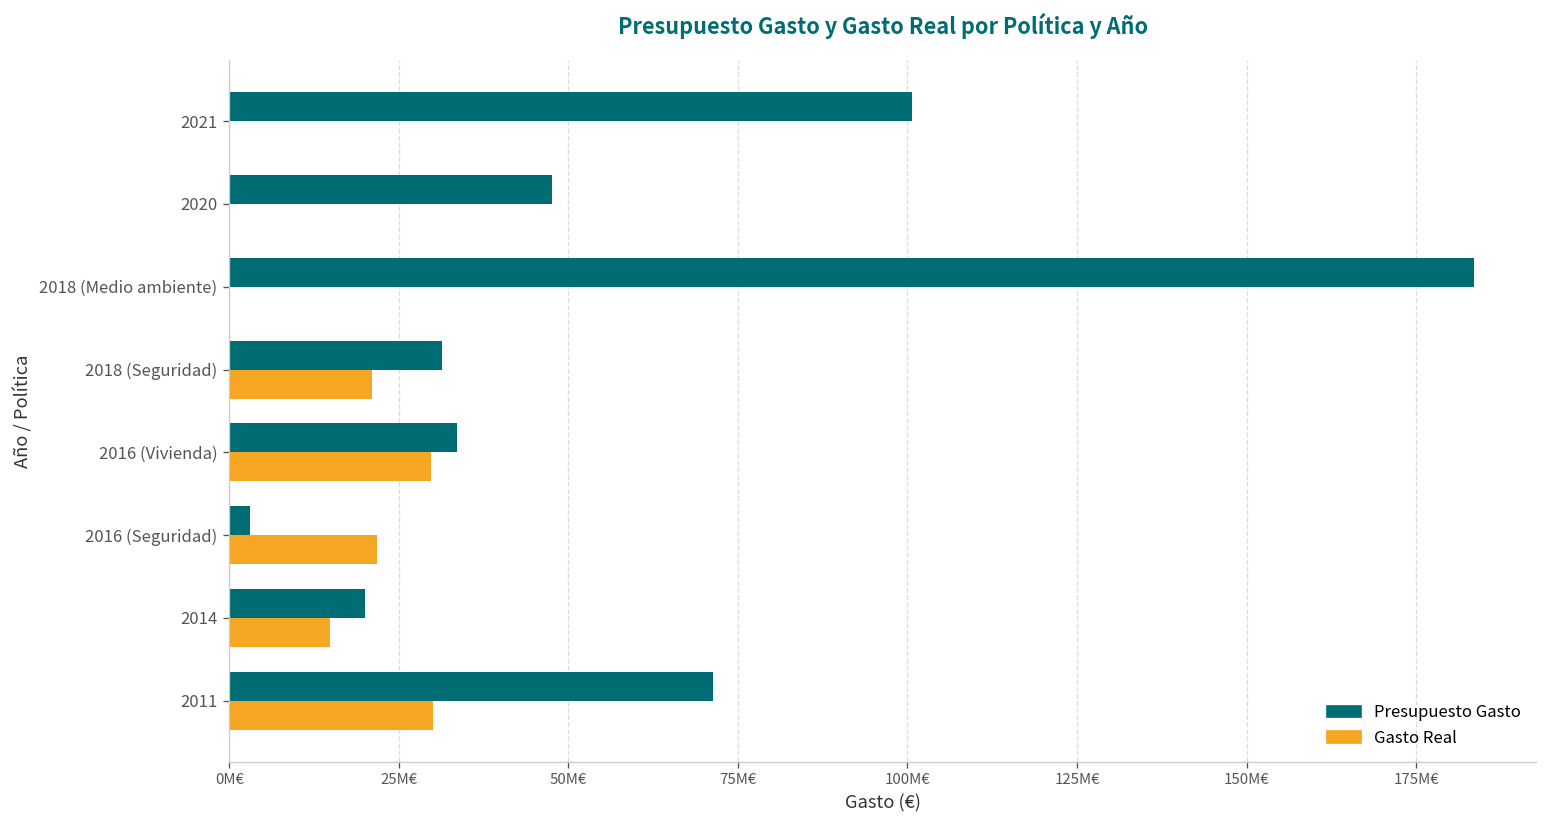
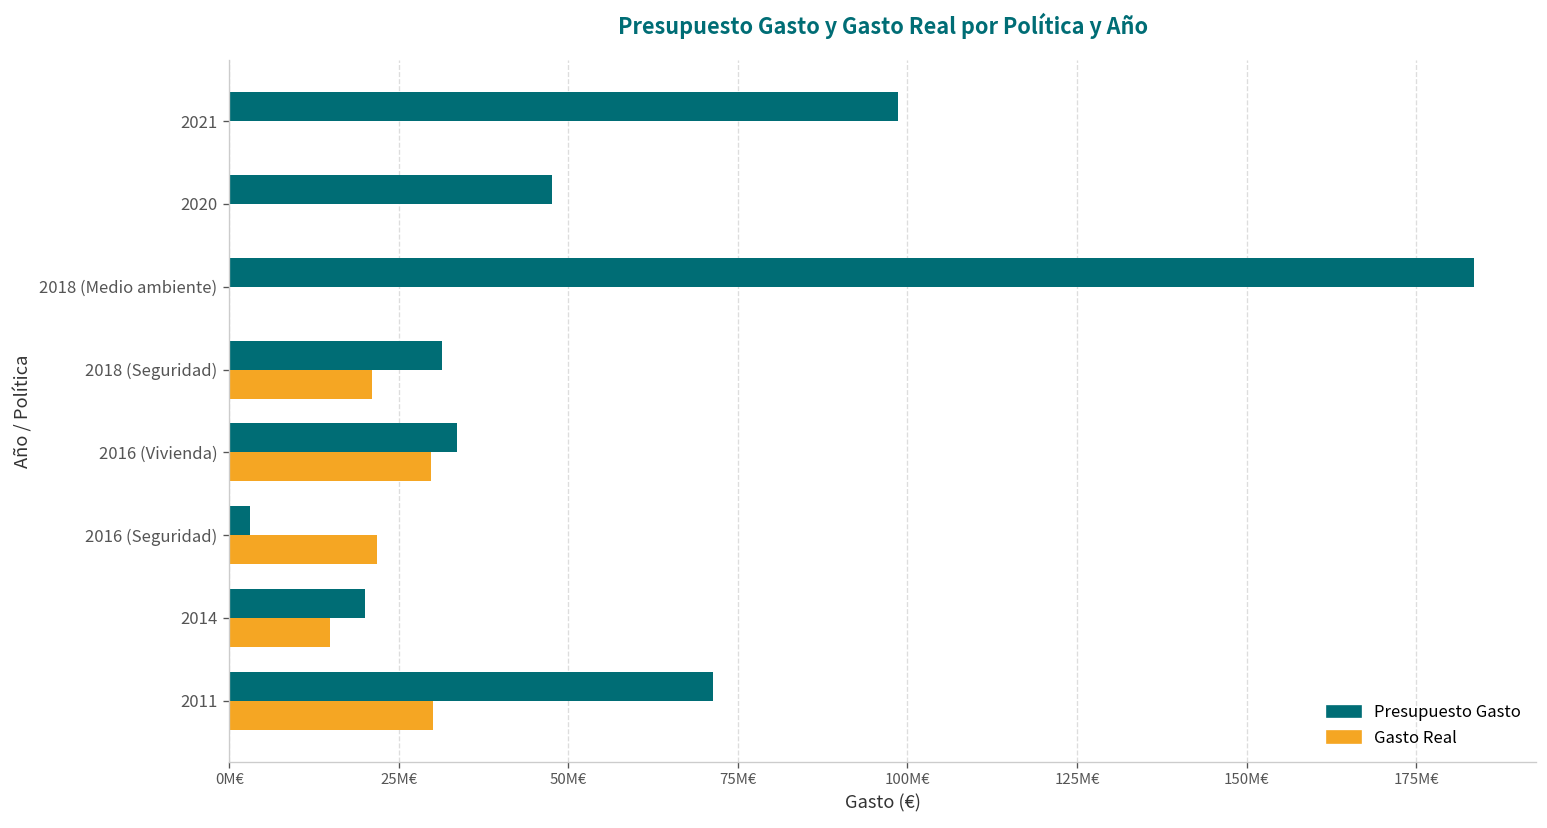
Presupuesto Gasto, 2021: 101M€ -> 99M€
